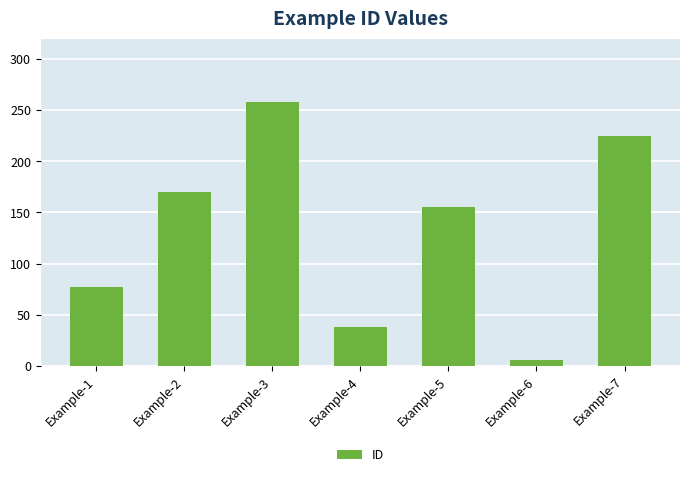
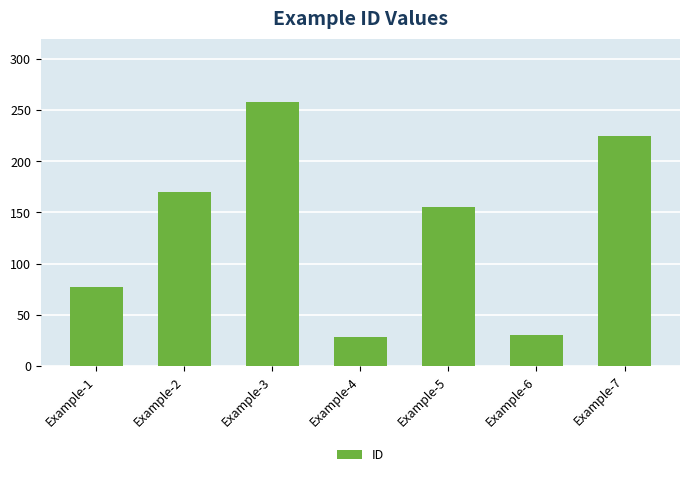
Example-4: 38 -> 28
Example-6: 6 -> 30
